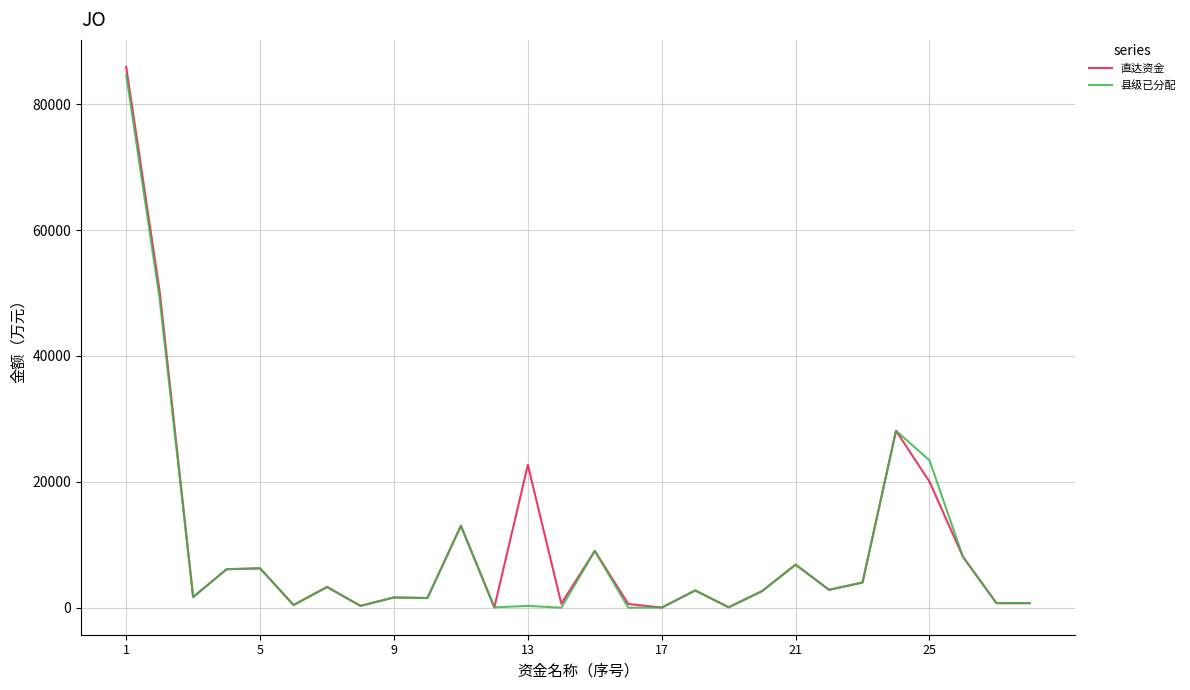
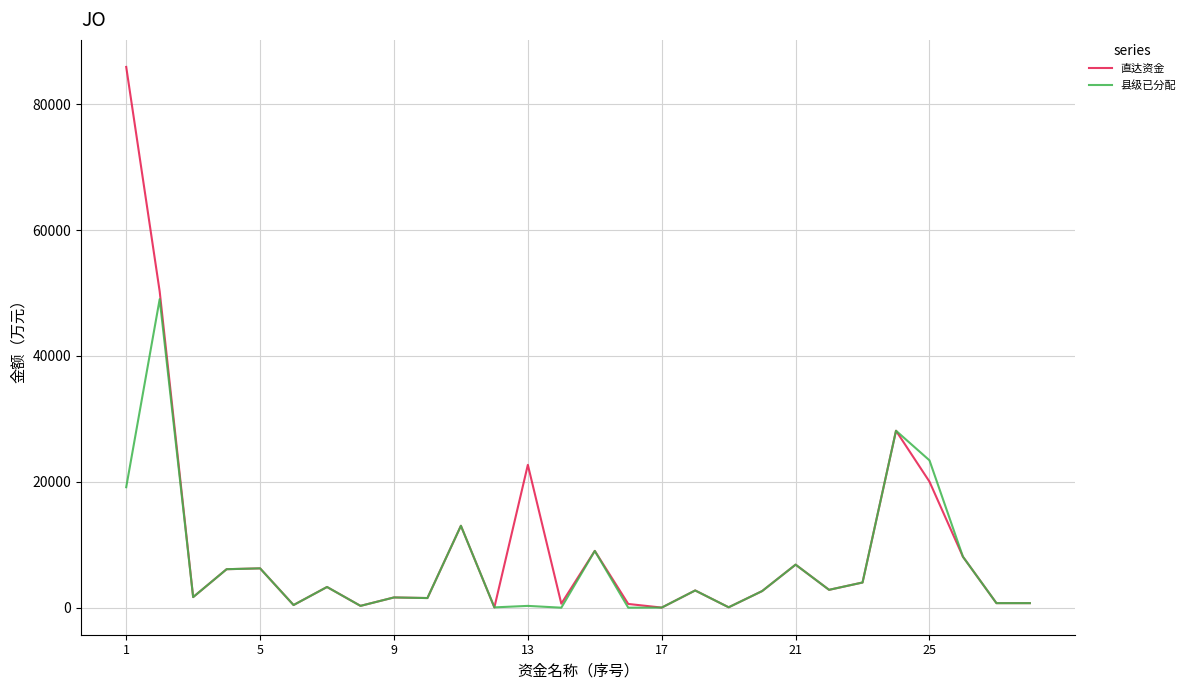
县级已分配, 1: 85000 -> 19000
